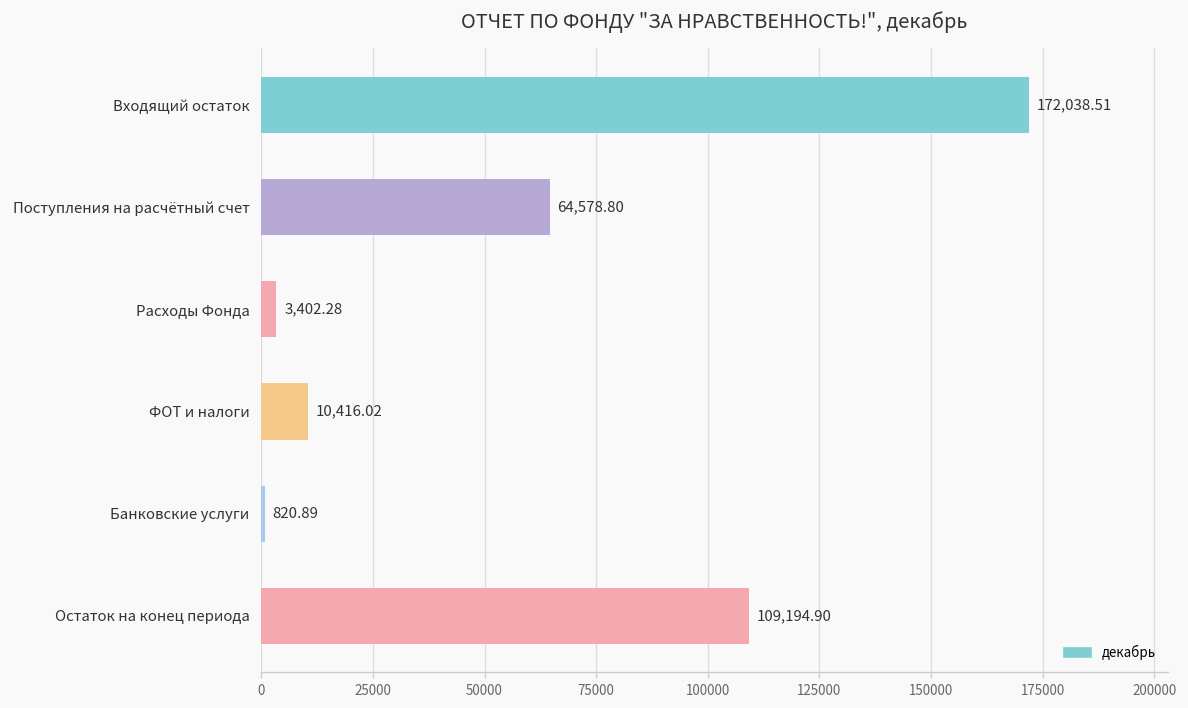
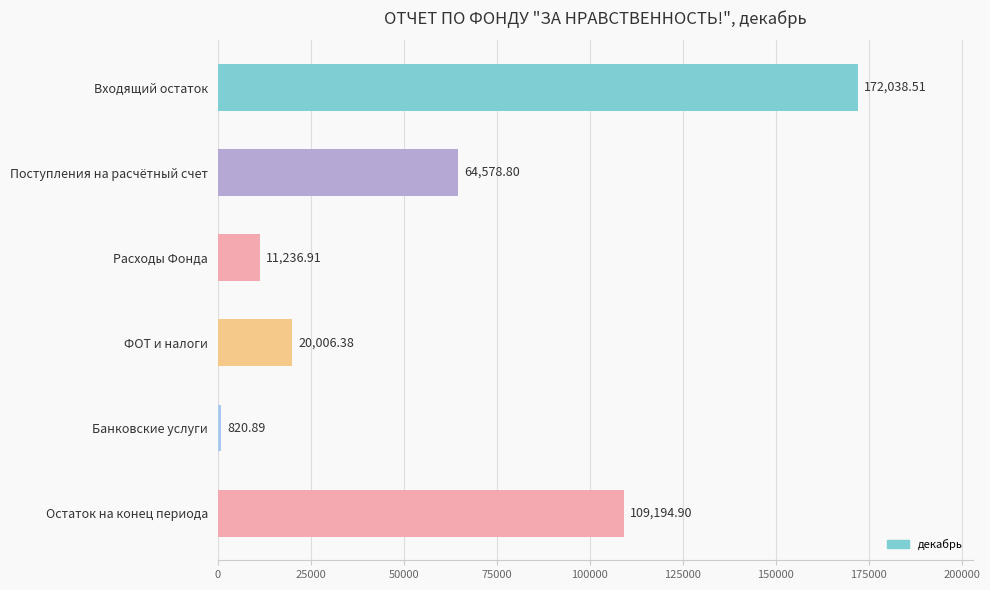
Расходы Фонда: 3,402.28 -> 11,236.91
ФОТ и налоги: 10,416.02 -> 20,006.38
